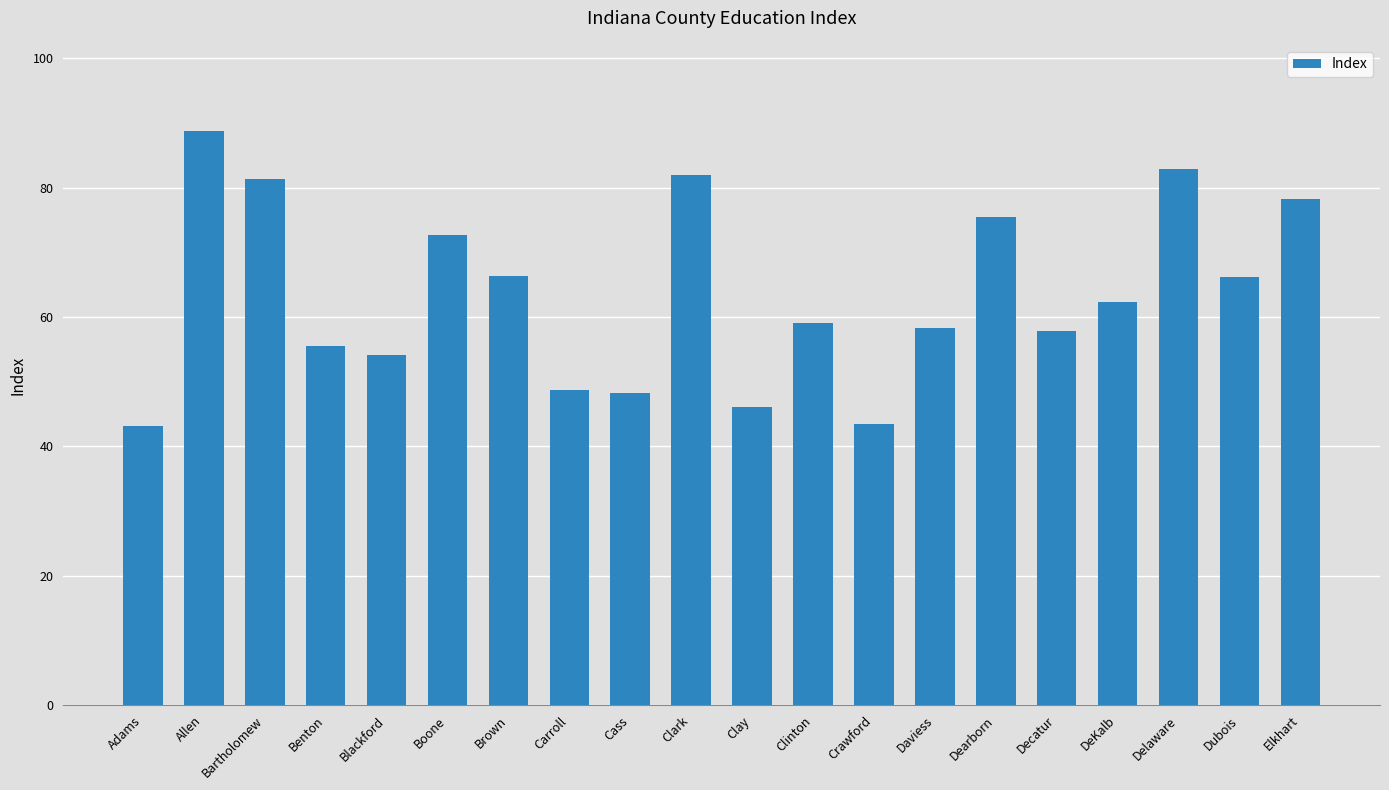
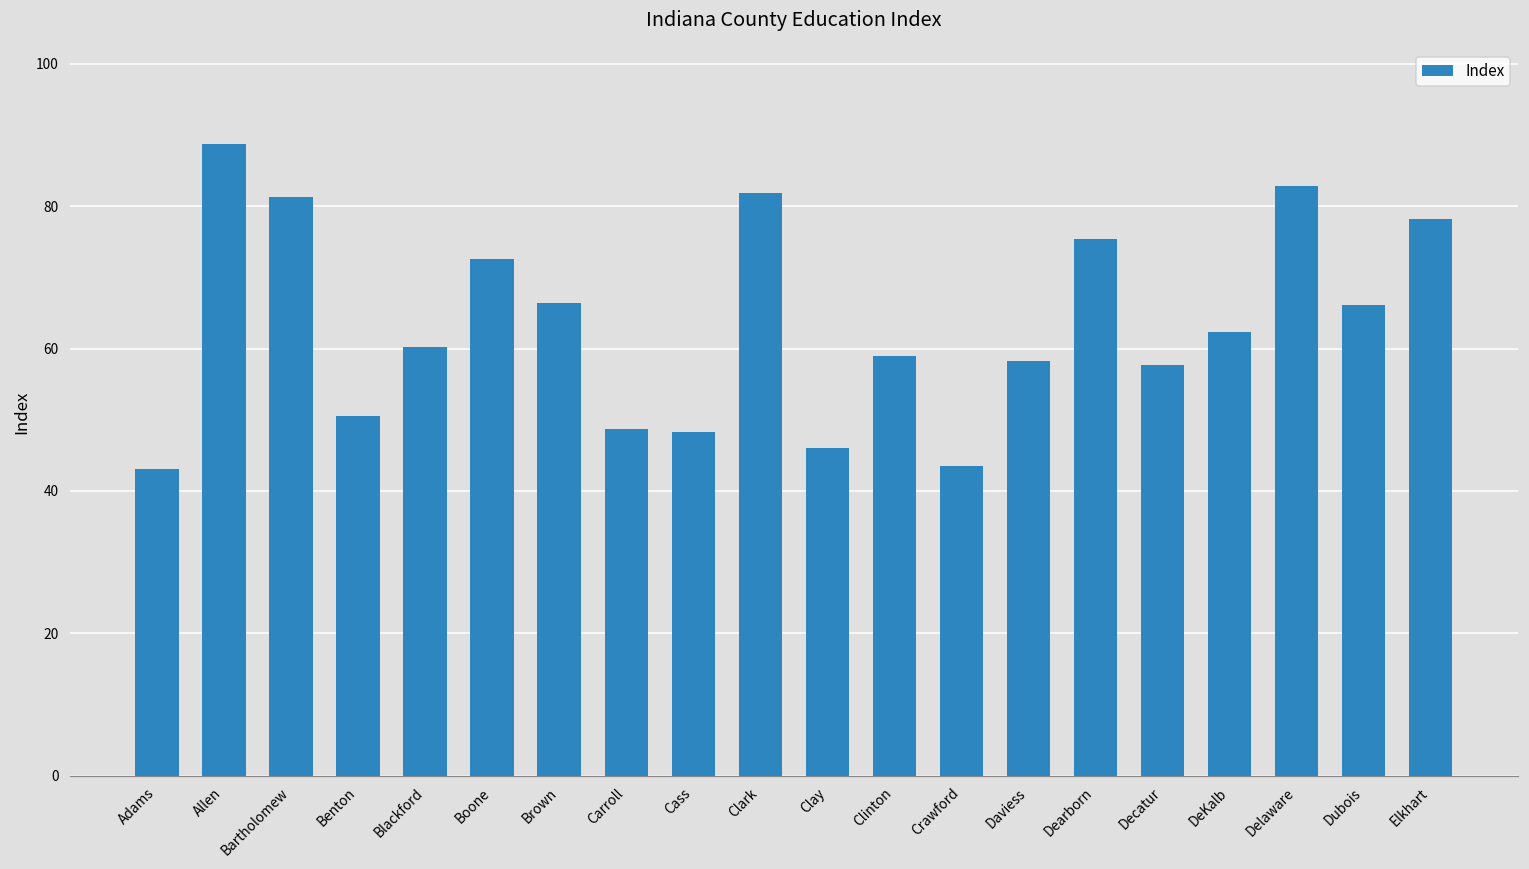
Benton: 56 -> 51
Blackford: 54 -> 60
